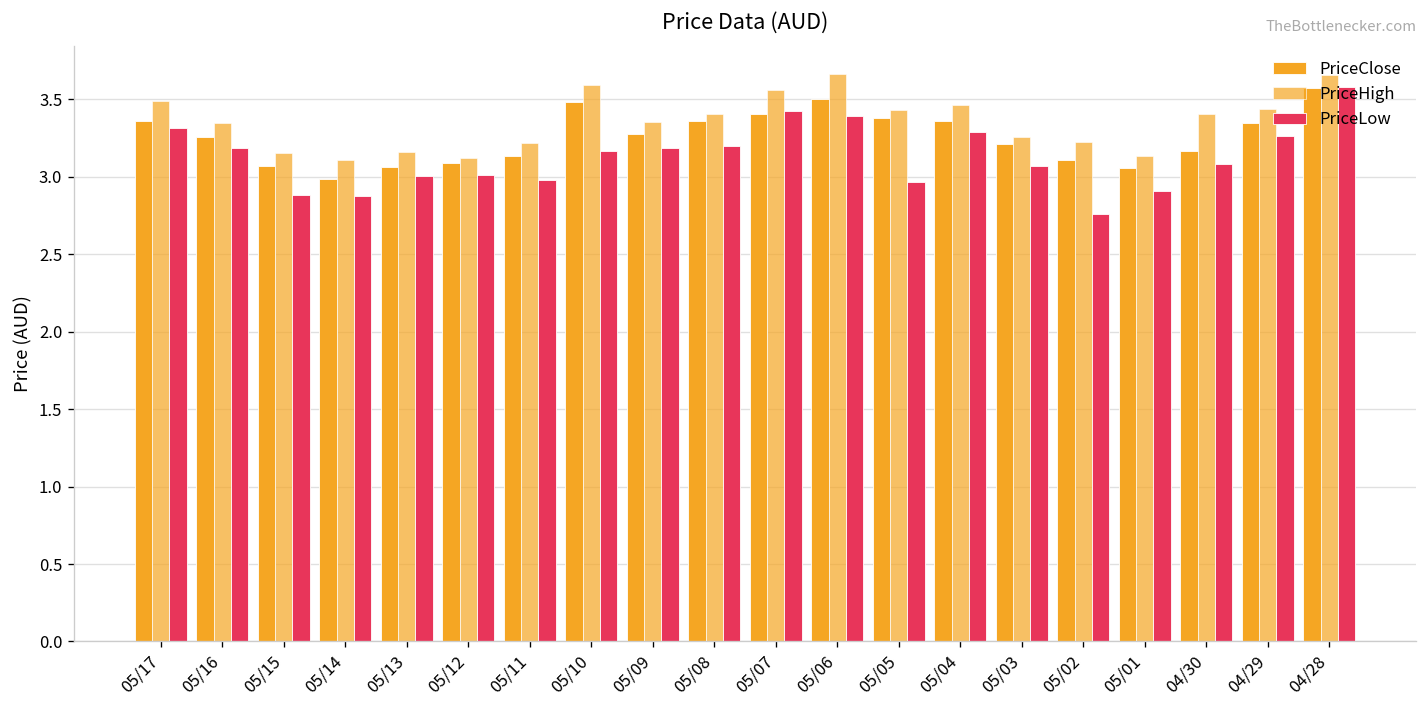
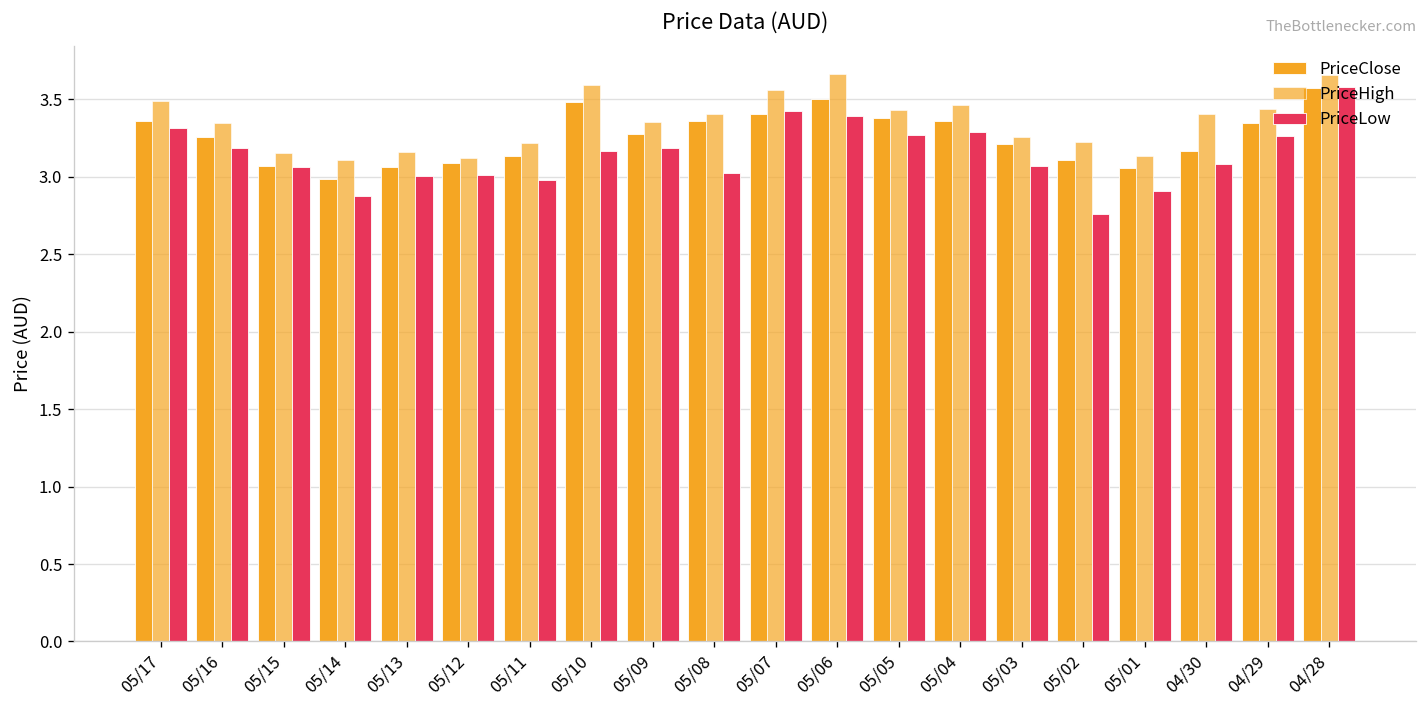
PriceLow, 05/15: 2.88 -> 3.06
PriceLow, 05/08: 3.20 -> 3.02
PriceLow, 05/05: 2.97 -> 3.27
